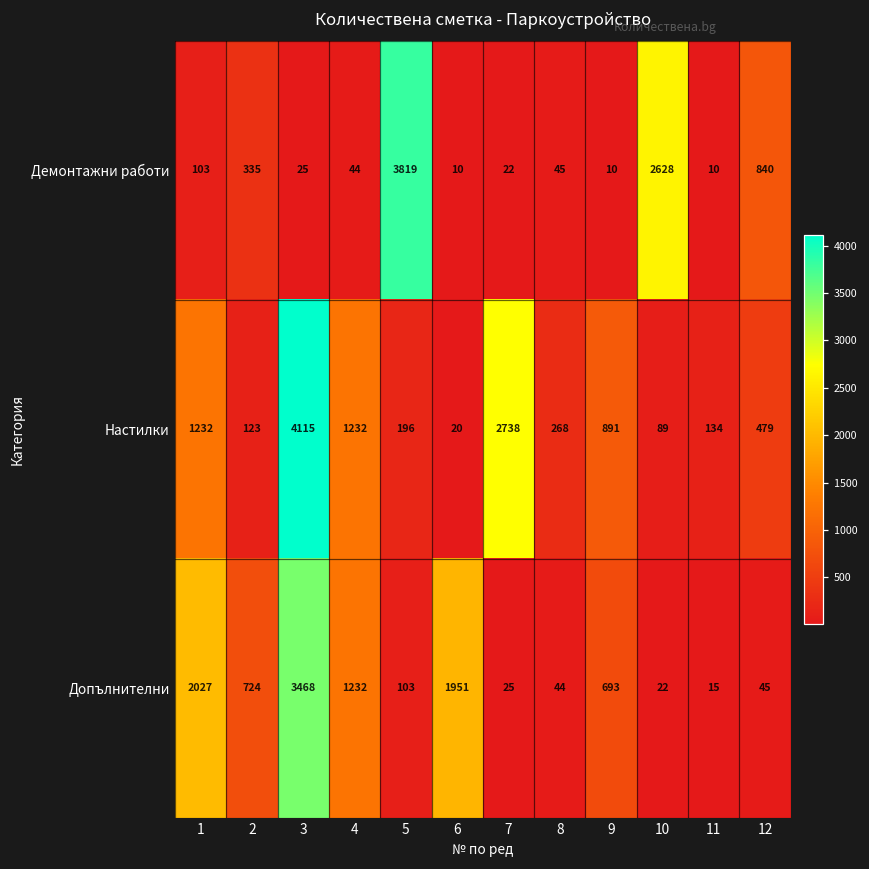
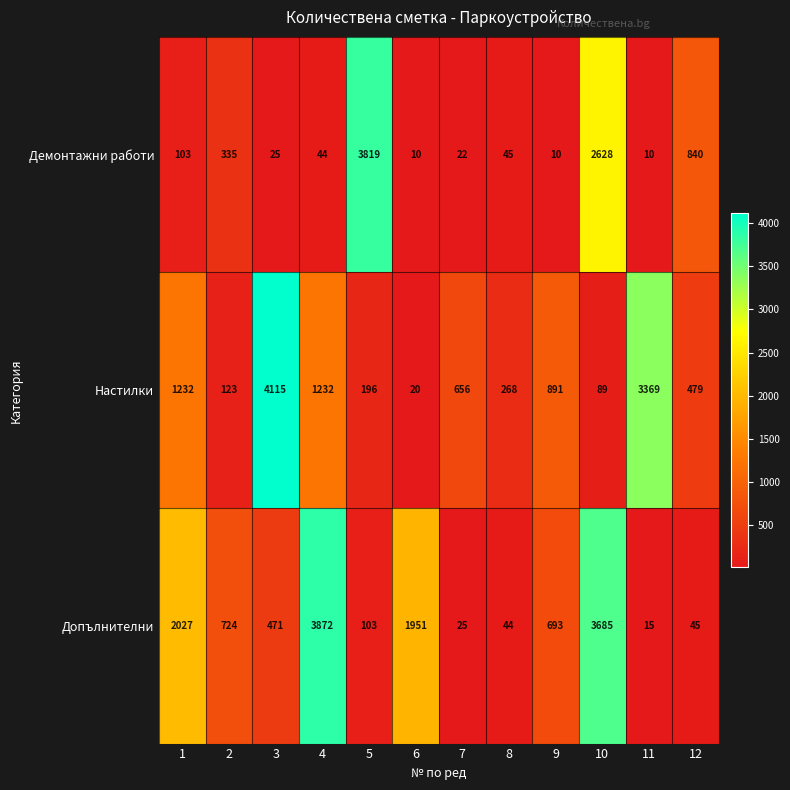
Настилки, 7: 2738 -> 656
Настилки, 11: 134 -> 3369
Допълнителни, 3: 3468 -> 471
Допълнителни, 4: 1232 -> 3872
Допълнителни, 10: 22 -> 3685
